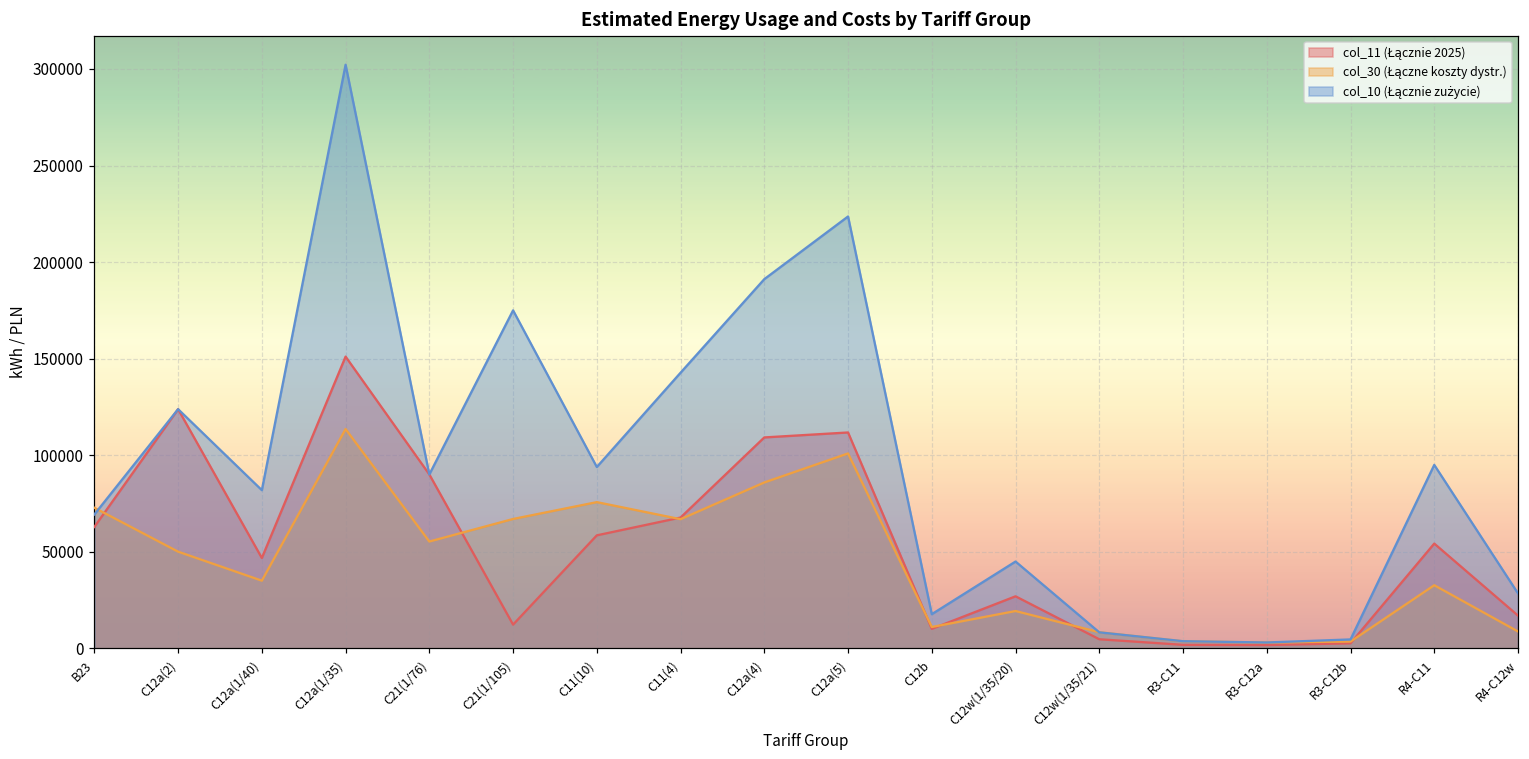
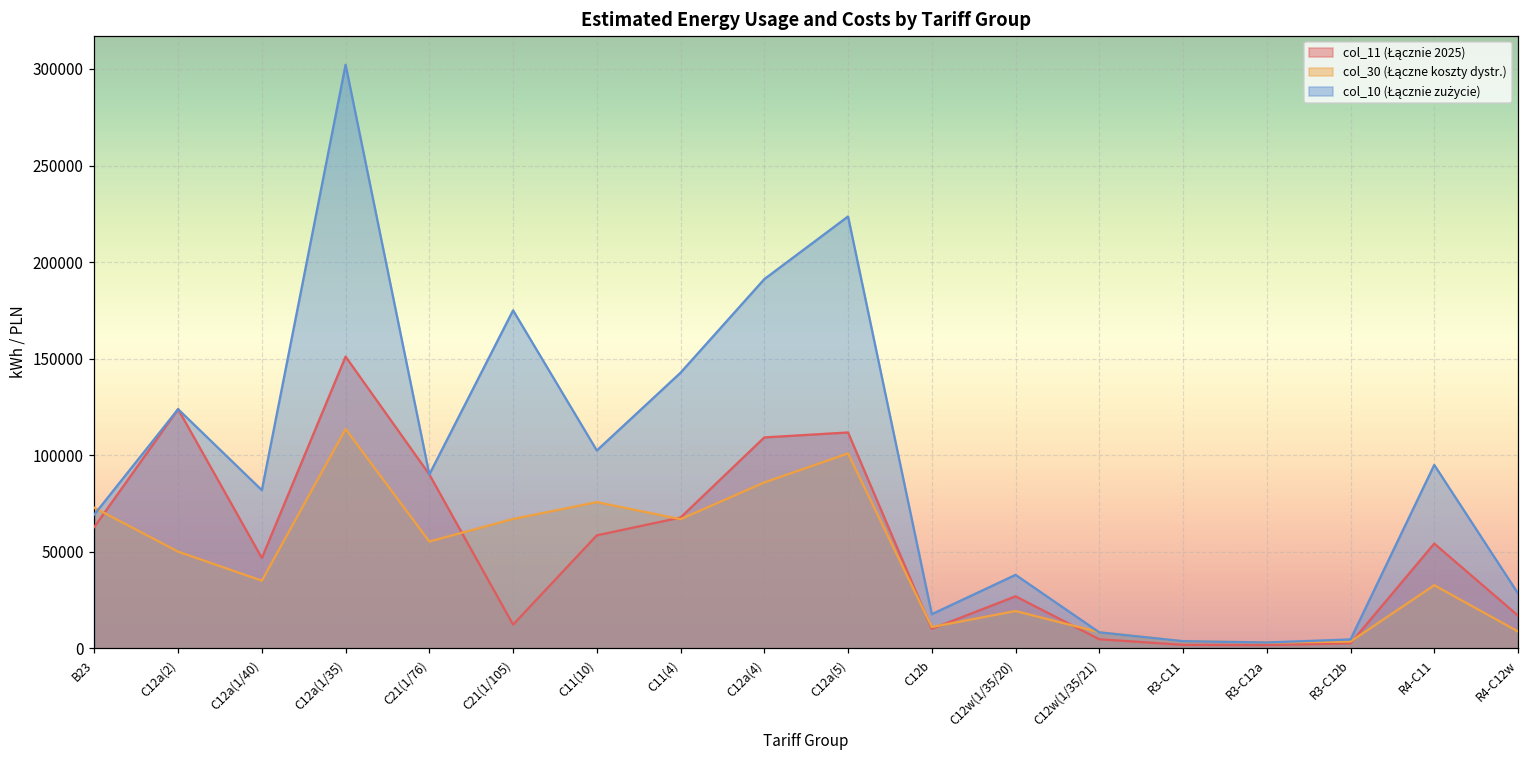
col_10 (Łącznie zużycie), C11(10): 94000 -> 102000
col_10 (Łącznie zużycie), C12w(1/35/20): 45000 -> 38000
